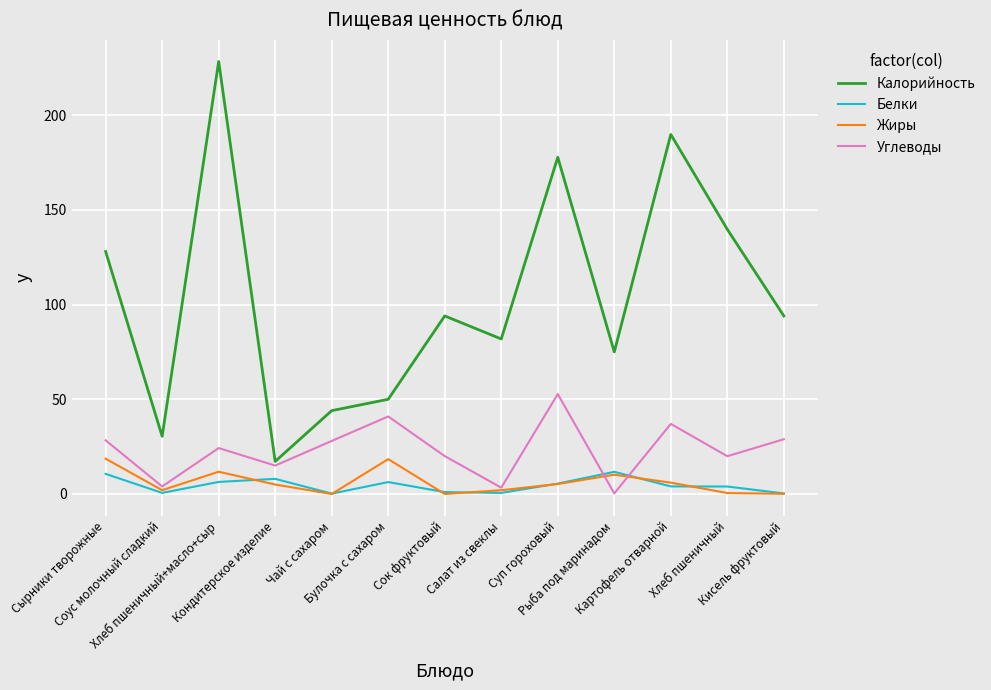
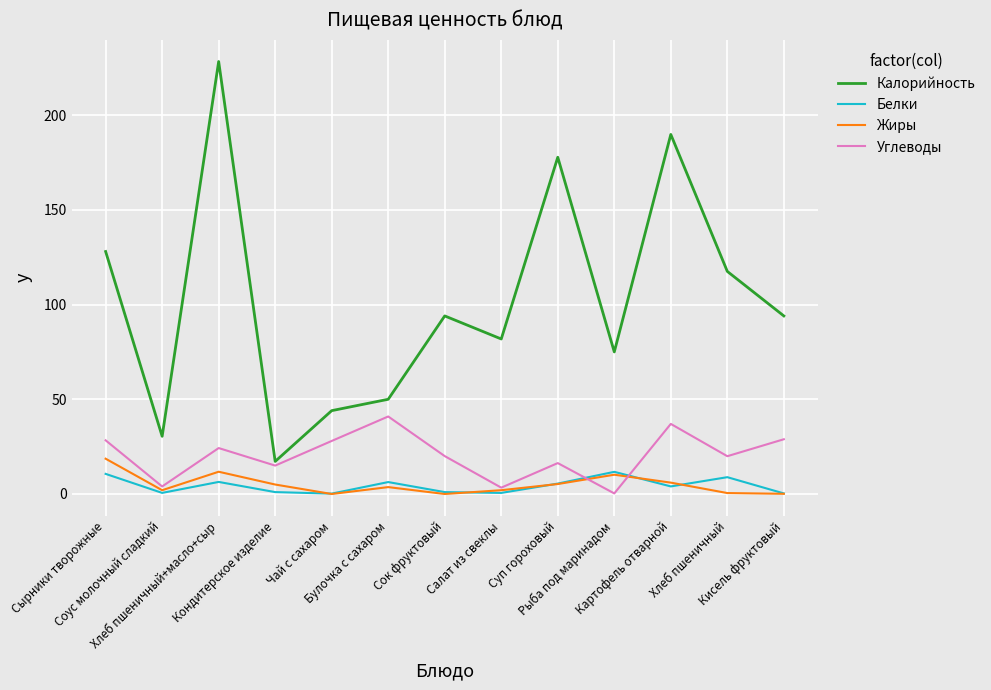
Белки, Кондитерское изделие: 8 -> 1
Жиры, Булочка с сахаром: 18 -> 4
Углеводы, Суп гороховый: 53 -> 16
Калорийность, Хлеб пшеничный: 140 -> 118
Белки, Хлеб пшеничный: 4 -> 9
